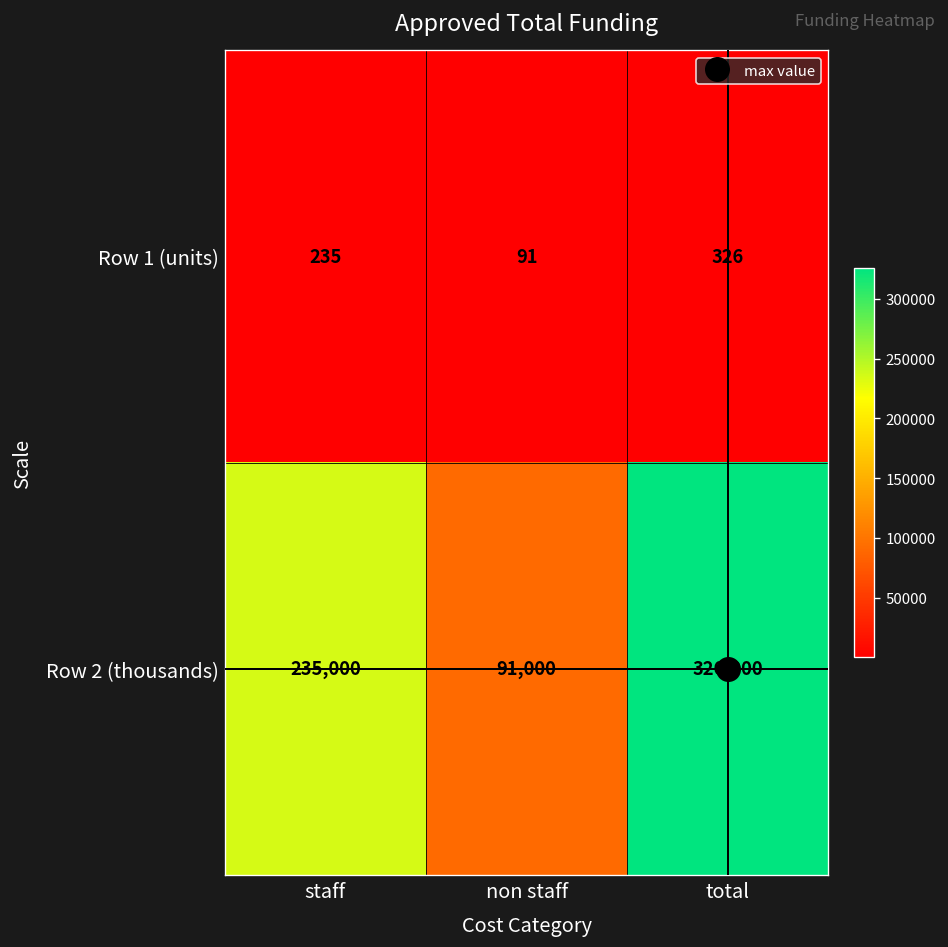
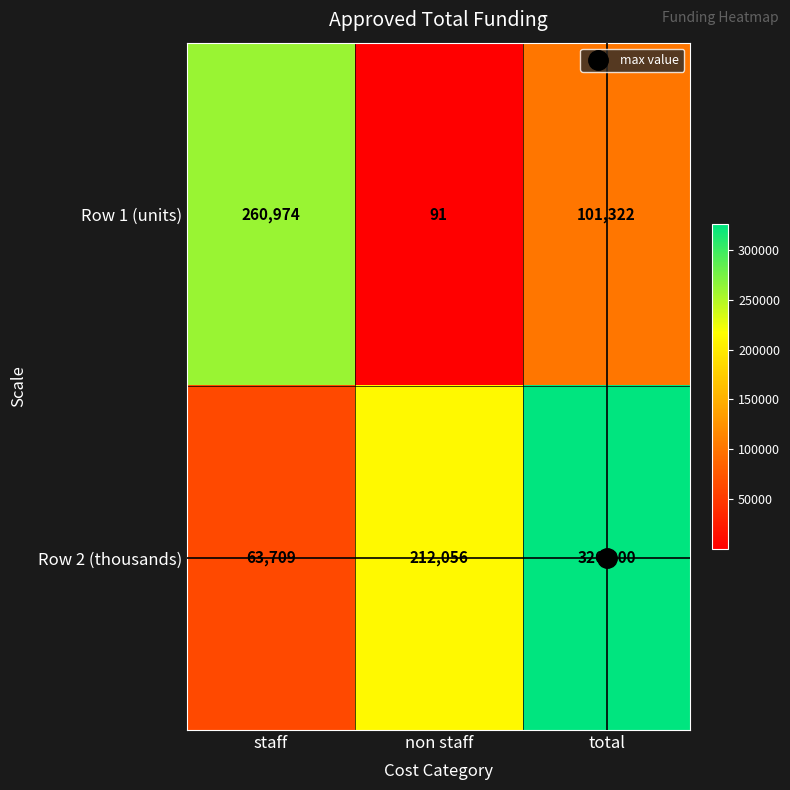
Row 1 (units), staff: 235 -> 260,974
Row 1 (units), total: 326 -> 101,322
Row 2 (thousands), staff: 235,000 -> 63,709
Row 2 (thousands), non staff: 91,000 -> 212,056
